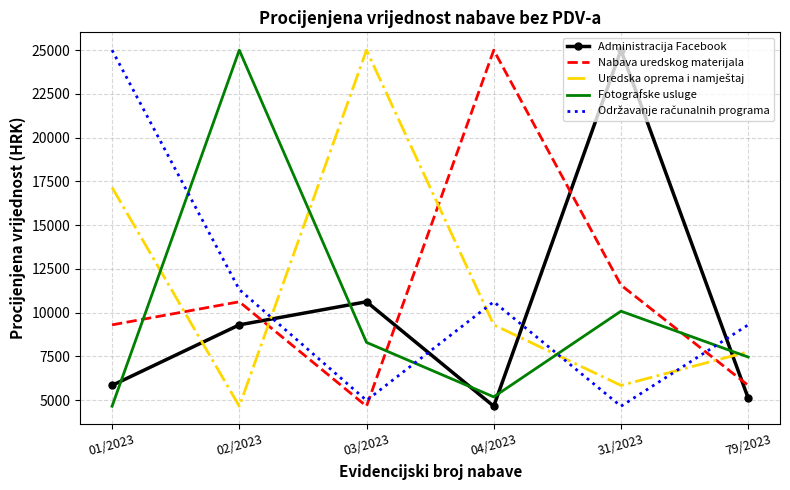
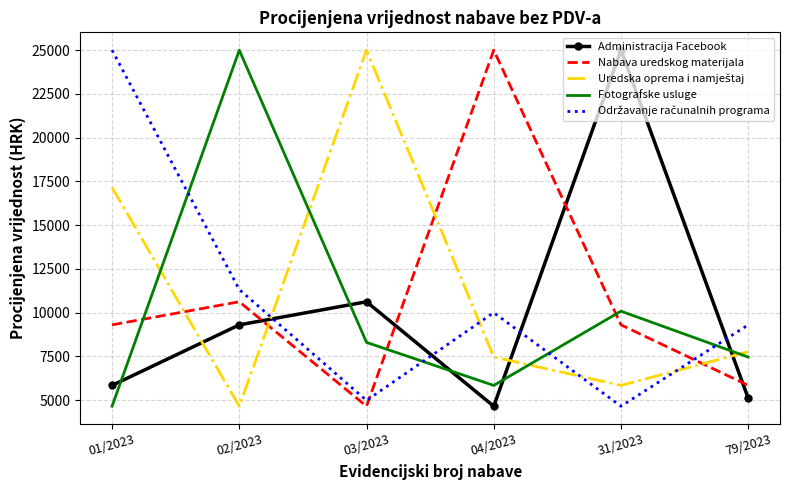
Uredska oprema i namještaj, 04/2023: 9300 -> 7500
Fotografske usluge, 04/2023: 5200 -> 5800
Održavanje računalnih programa, 04/2023: 10600 -> 10000
Nabava uredskog materijala, 31/2023: 11600 -> 9300
